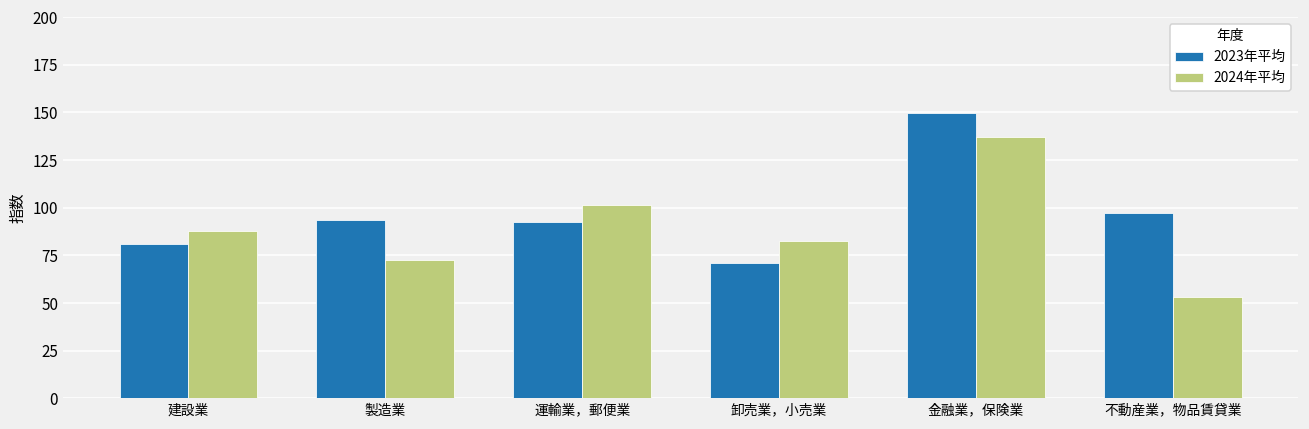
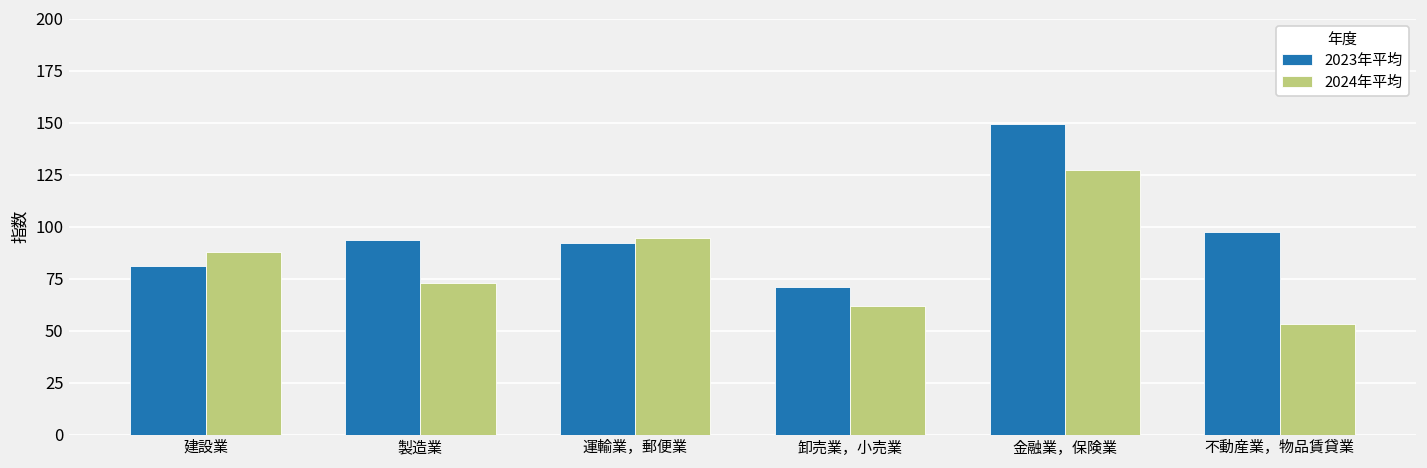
2024年平均, 運輸業，郵便業: 101 -> 95
2024年平均, 卸売業，小売業: 82 -> 62
2024年平均, 金融業，保険業: 137 -> 127
